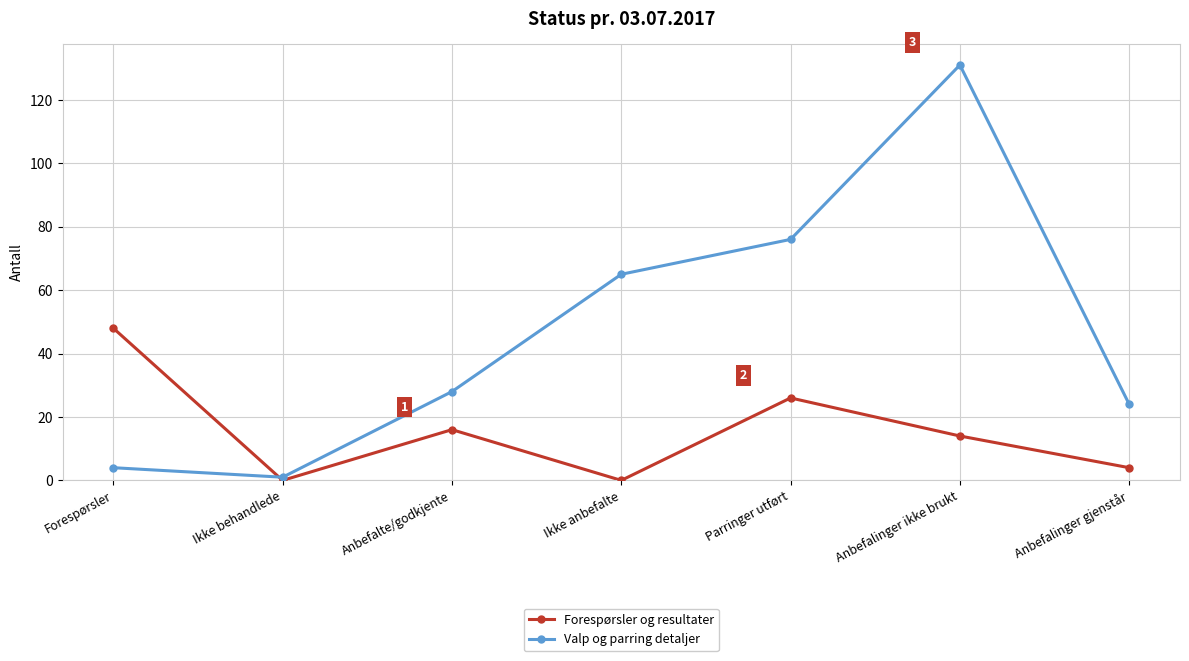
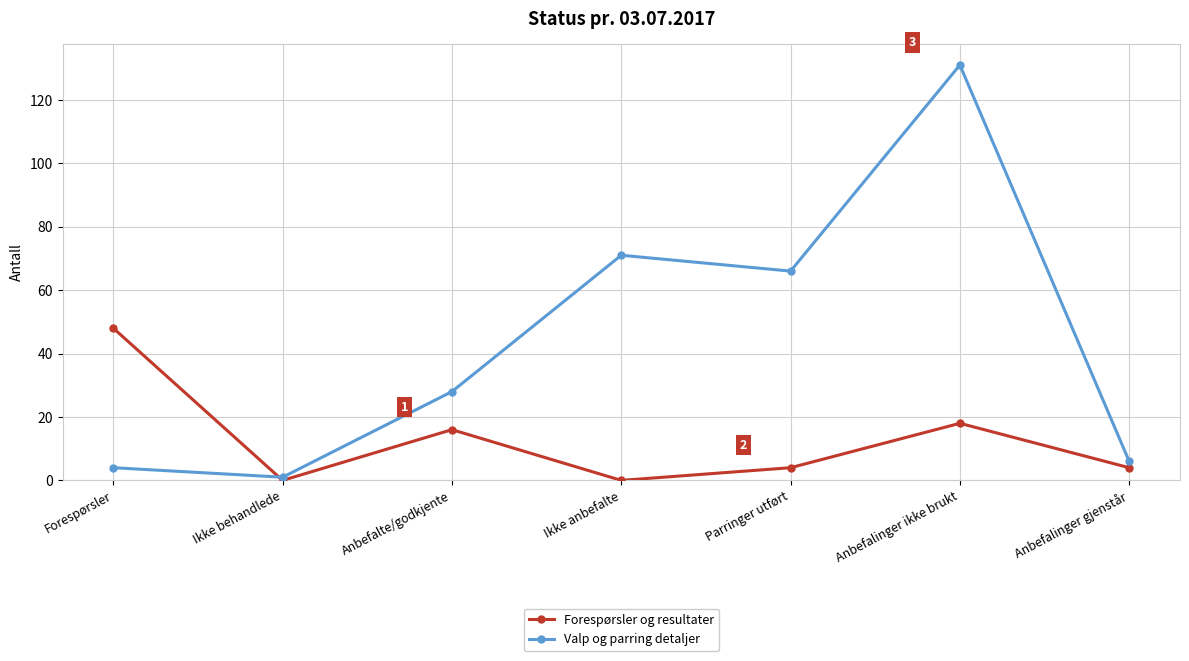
Valp og parring detaljer, Ikke anbefalte: 65 -> 71
Forespørsler og resultater, Parringer utført: 26 -> 4
Valp og parring detaljer, Parringer utført: 76 -> 66
Forespørsler og resultater, Anbefalinger ikke brukt: 14 -> 18
Valp og parring detaljer, Anbefalinger gjenstår: 24 -> 6
